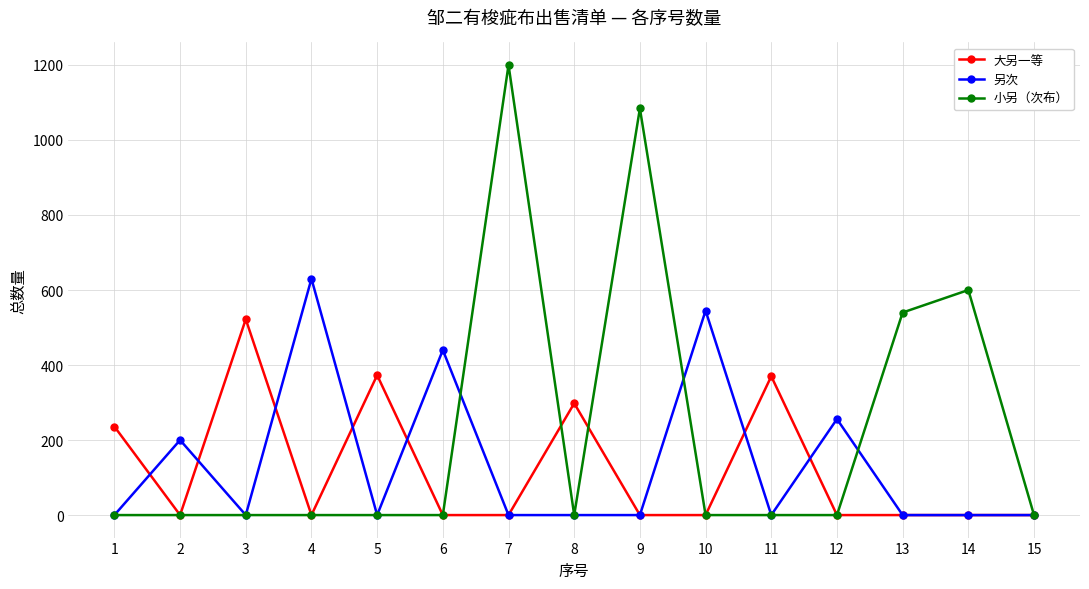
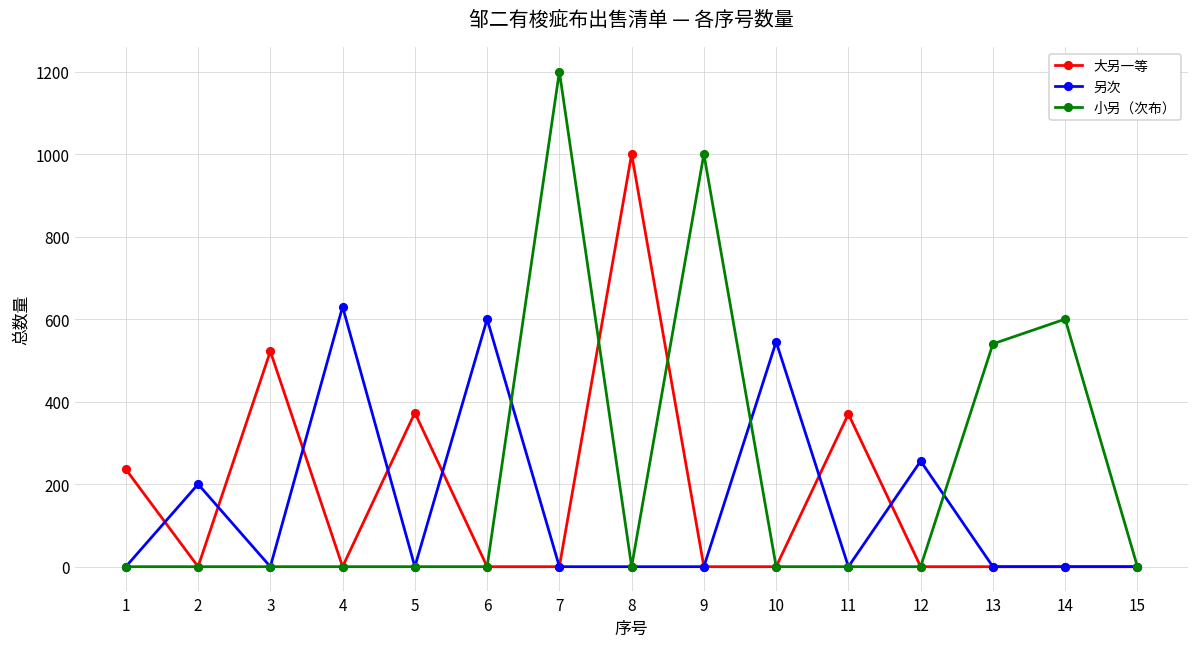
另次, 6: 440 -> 600
大另一等, 8: 300 -> 1000
小另（次布）, 9: 1080 -> 1000
